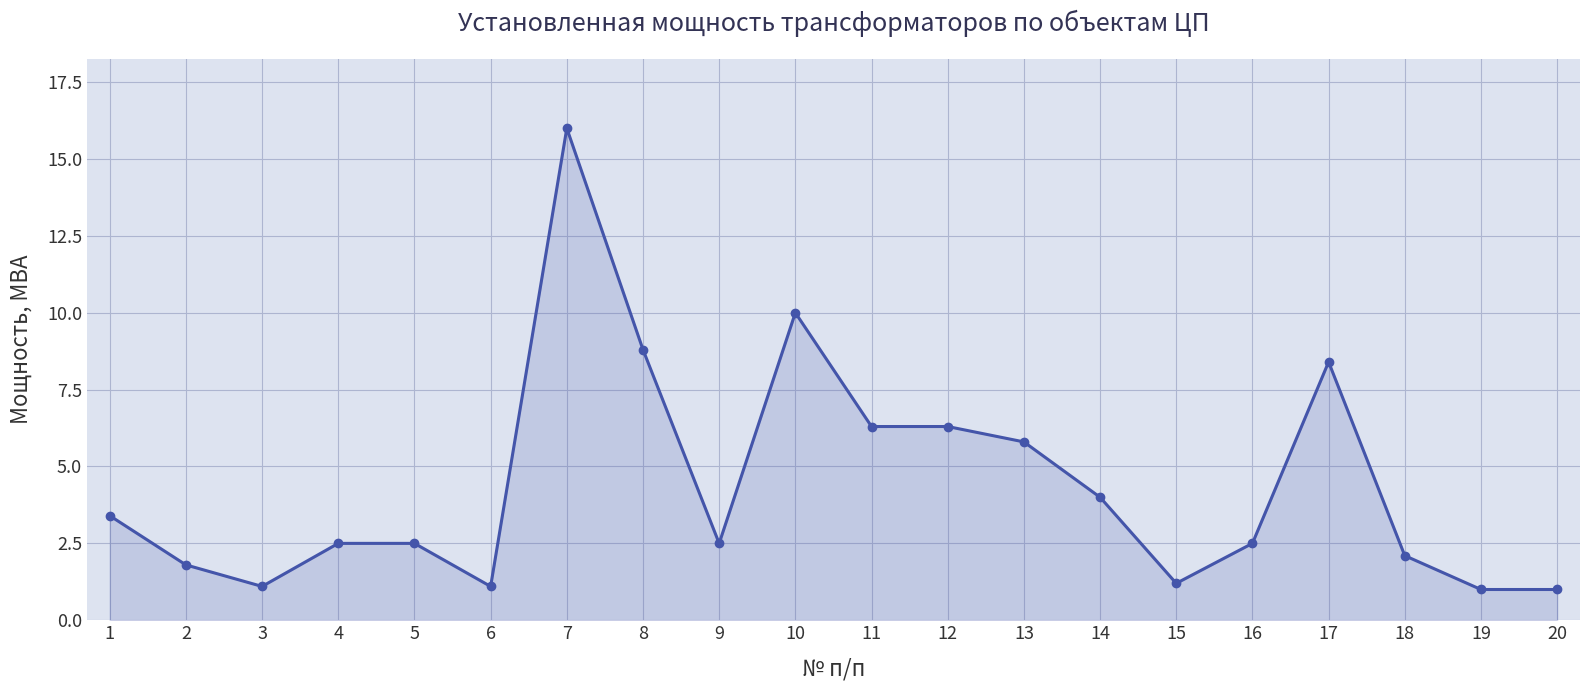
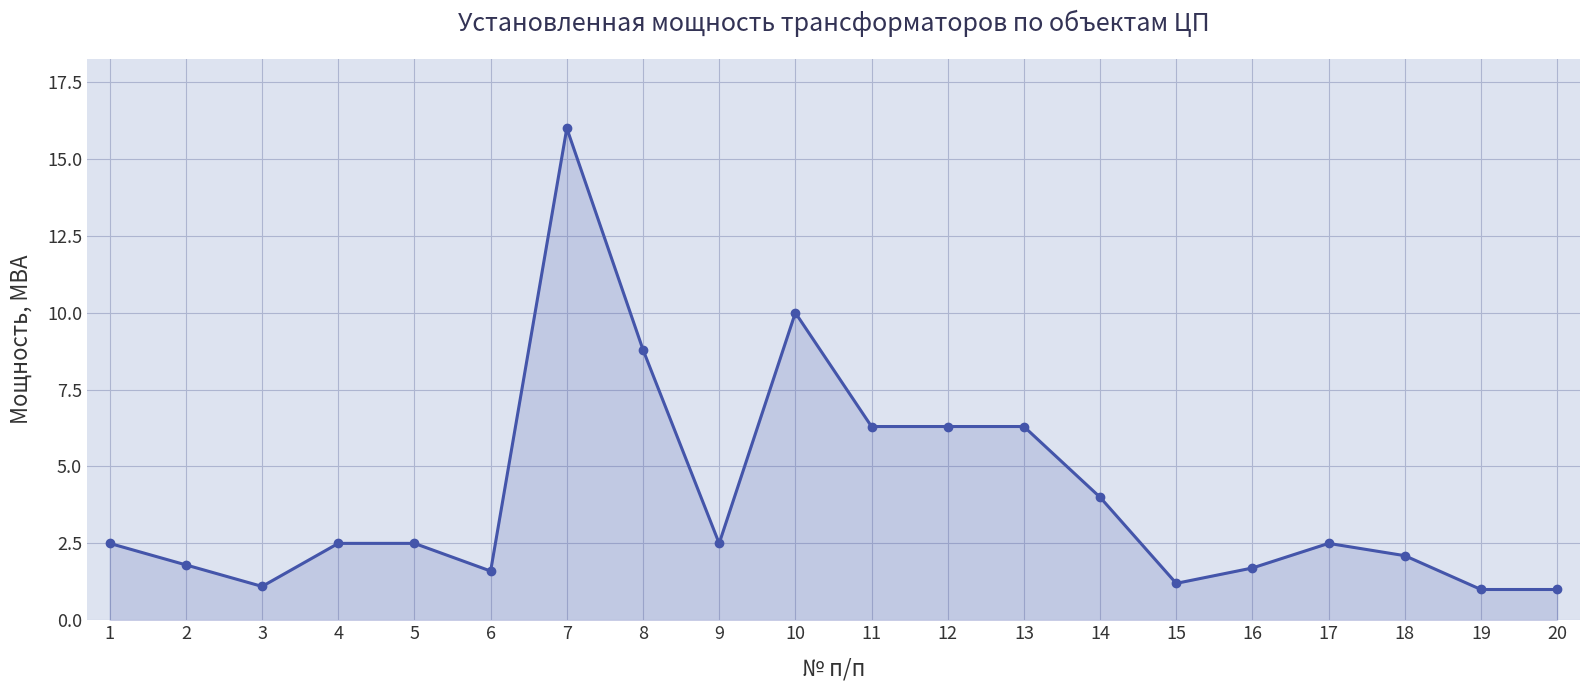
1: 3.4 -> 2.5
6: 1.1 -> 1.6
13: 5.8 -> 6.3
16: 2.5 -> 1.7
17: 8.4 -> 2.5
